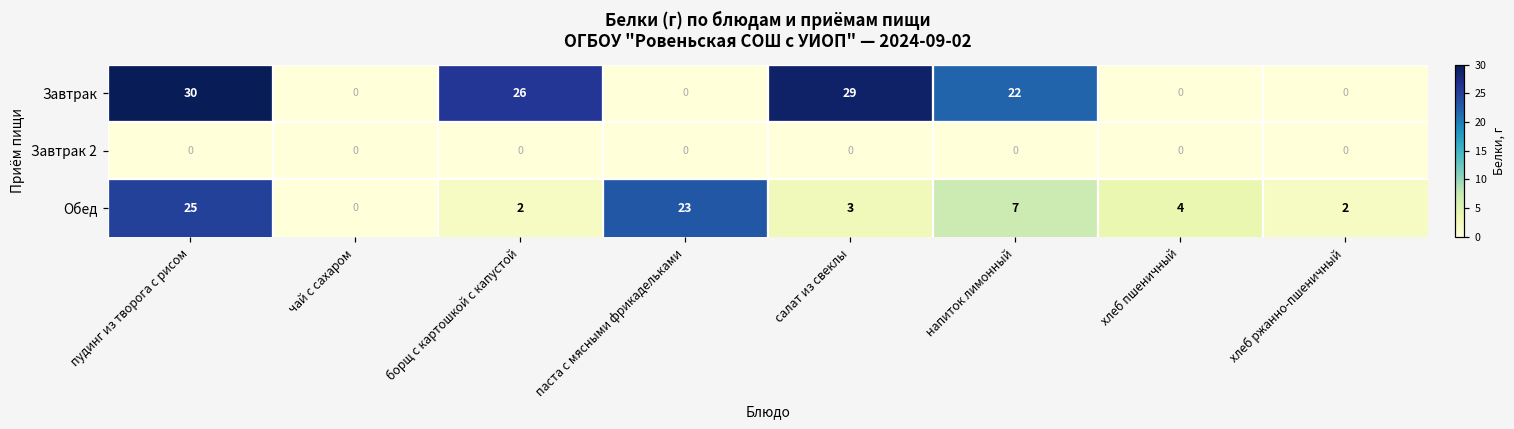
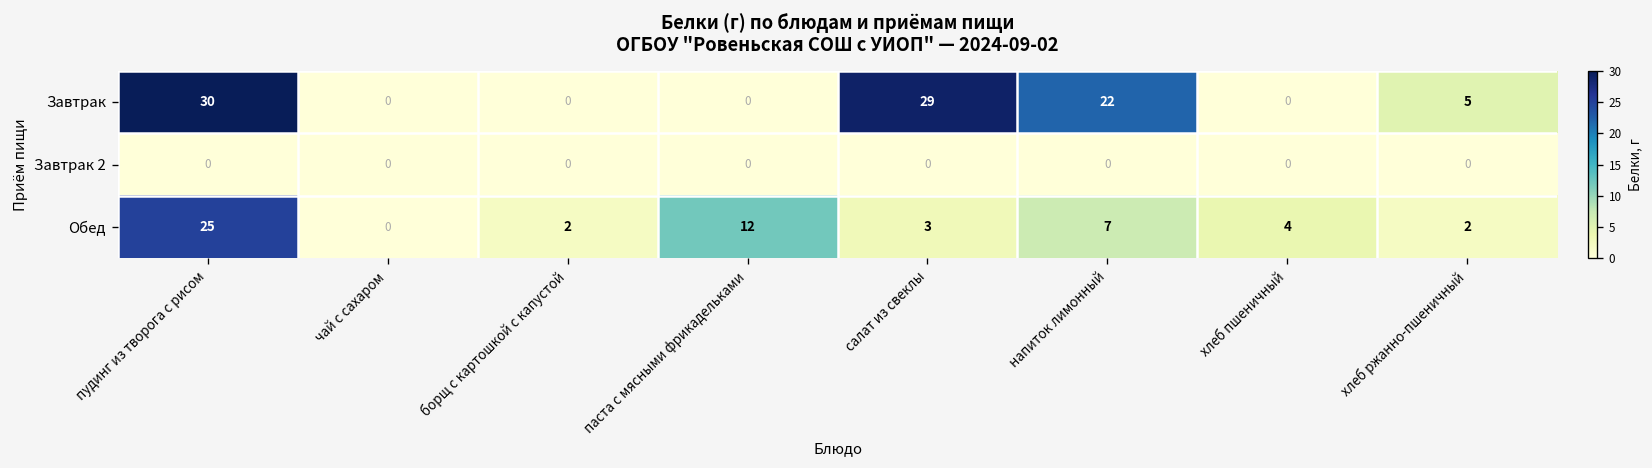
Завтрак, борщ с картошкой с капустой: 26 -> 0
Завтрак, хлеб ржанно-пшеничный: 0 -> 5
Обед, паста с мясными фрикадельками: 23 -> 12
